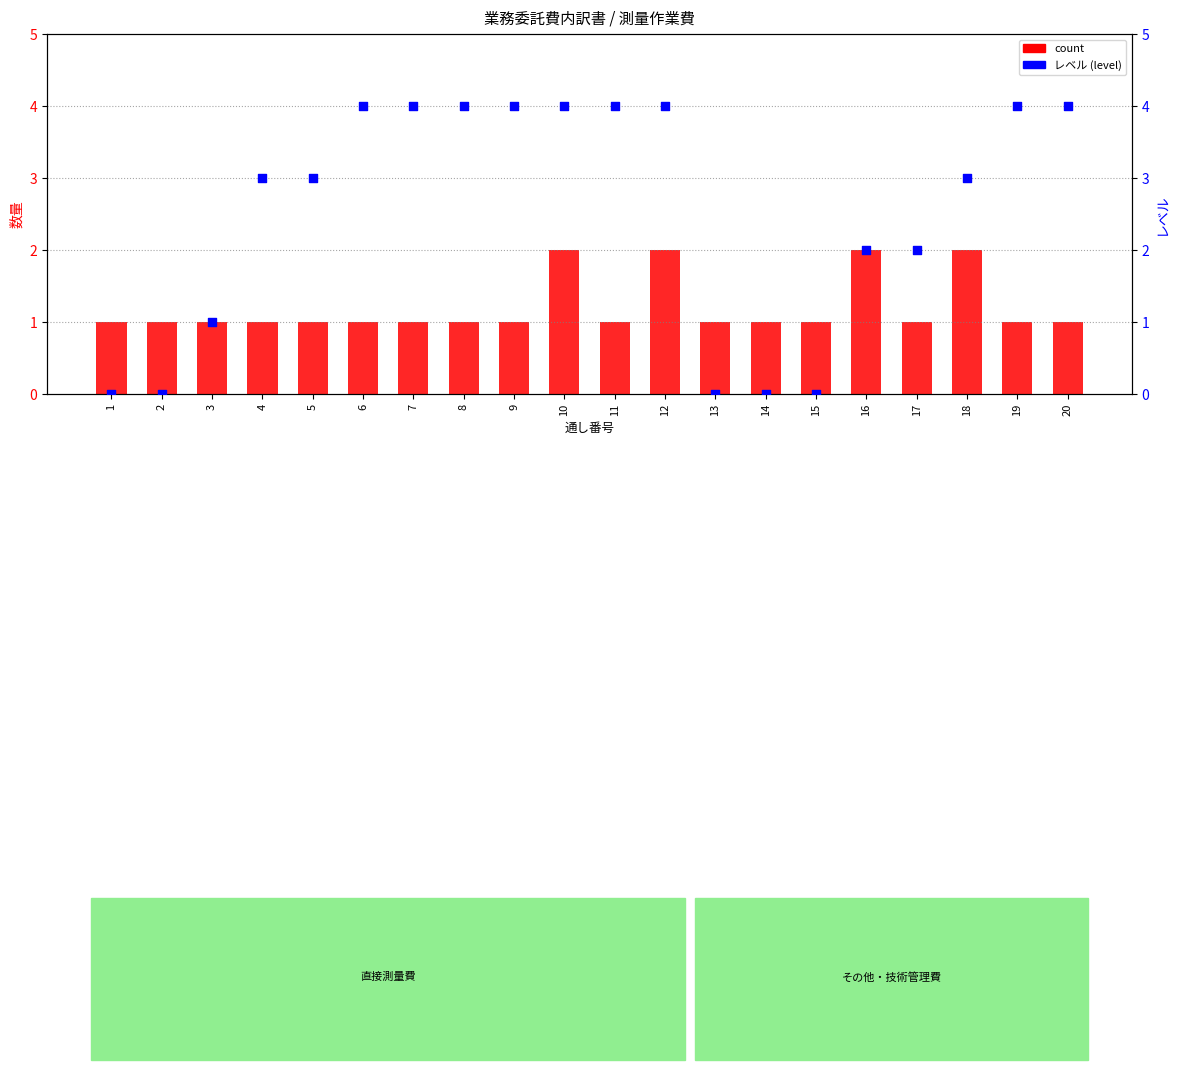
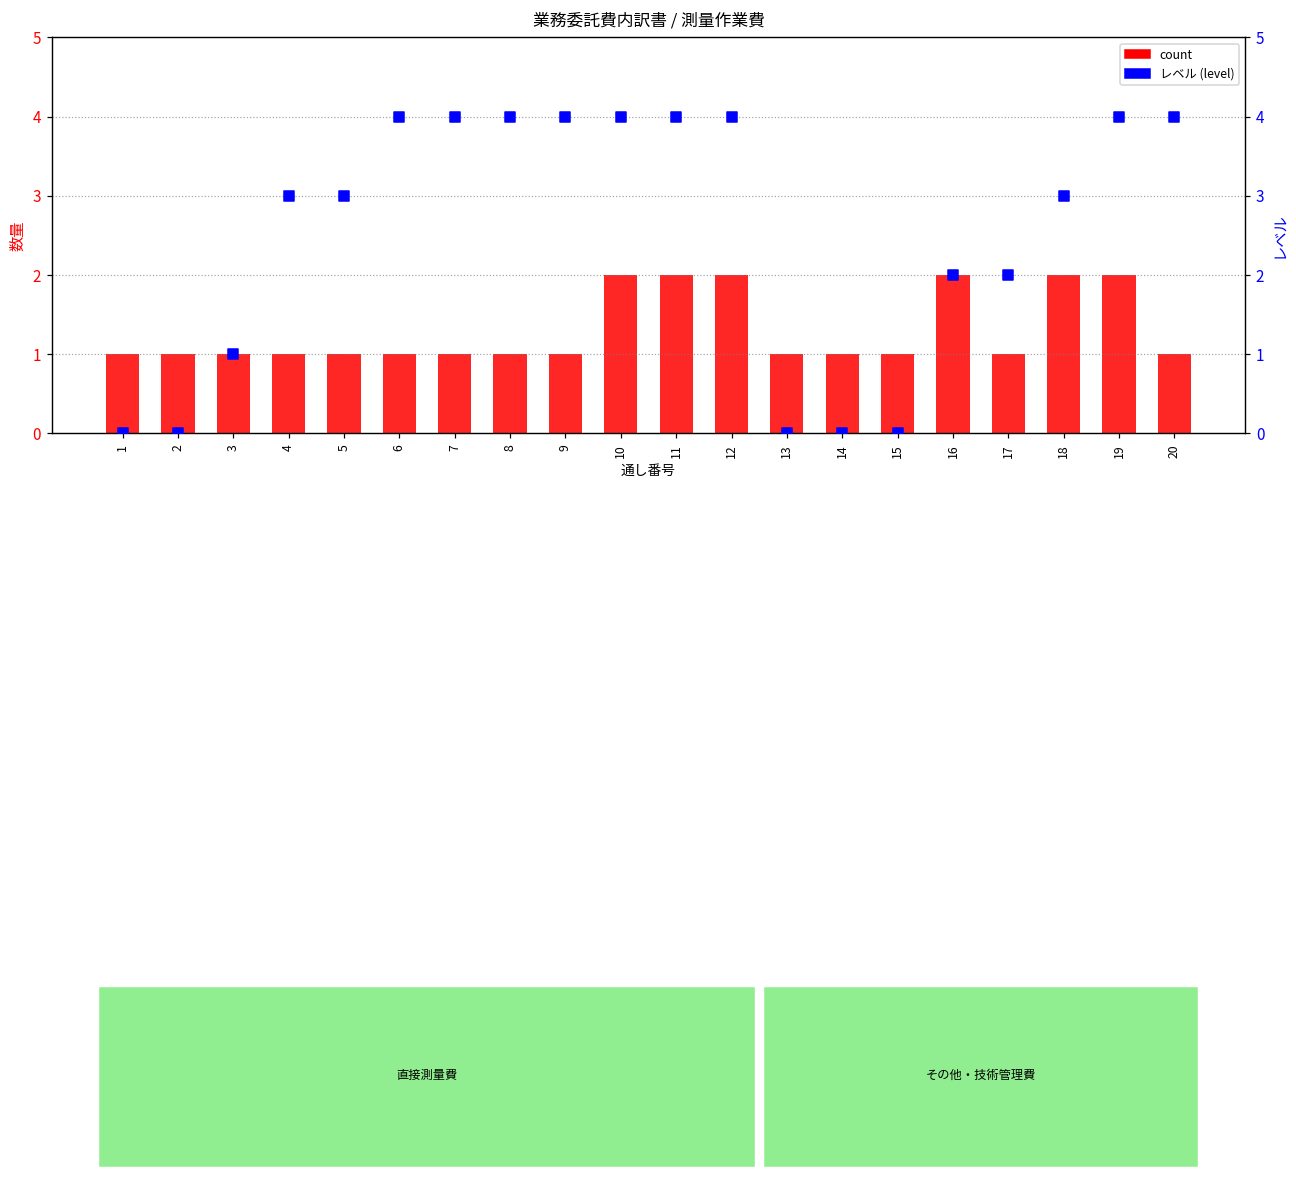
count, 11: 1 -> 2
count, 19: 1 -> 2
